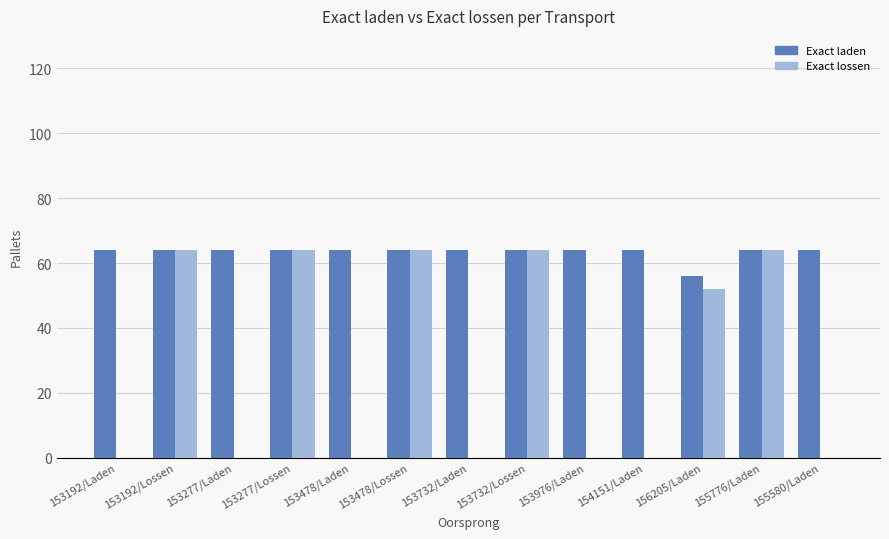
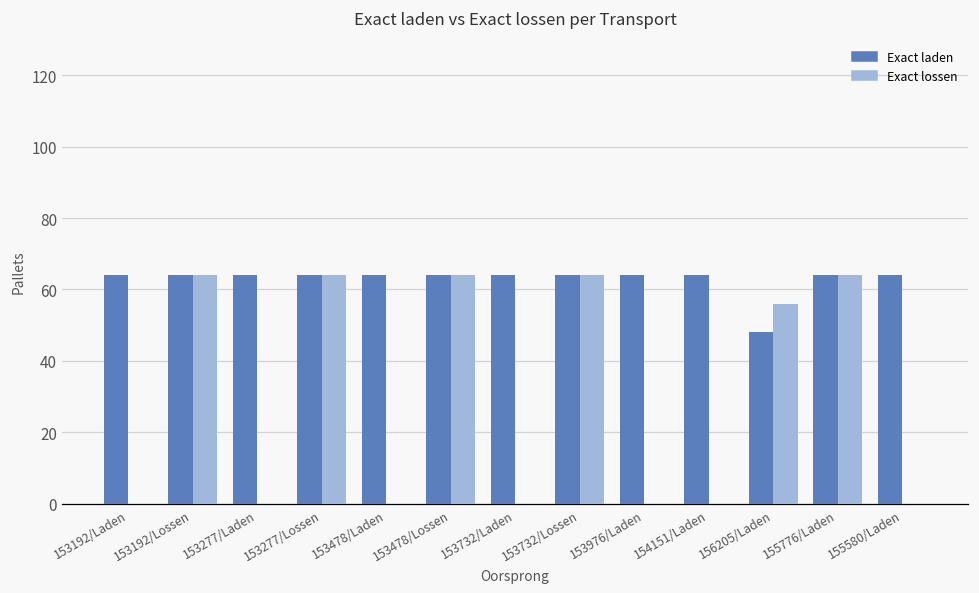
Exact laden, 156205/Laden: 56 -> 48
Exact lossen, 156205/Laden: 52 -> 56
